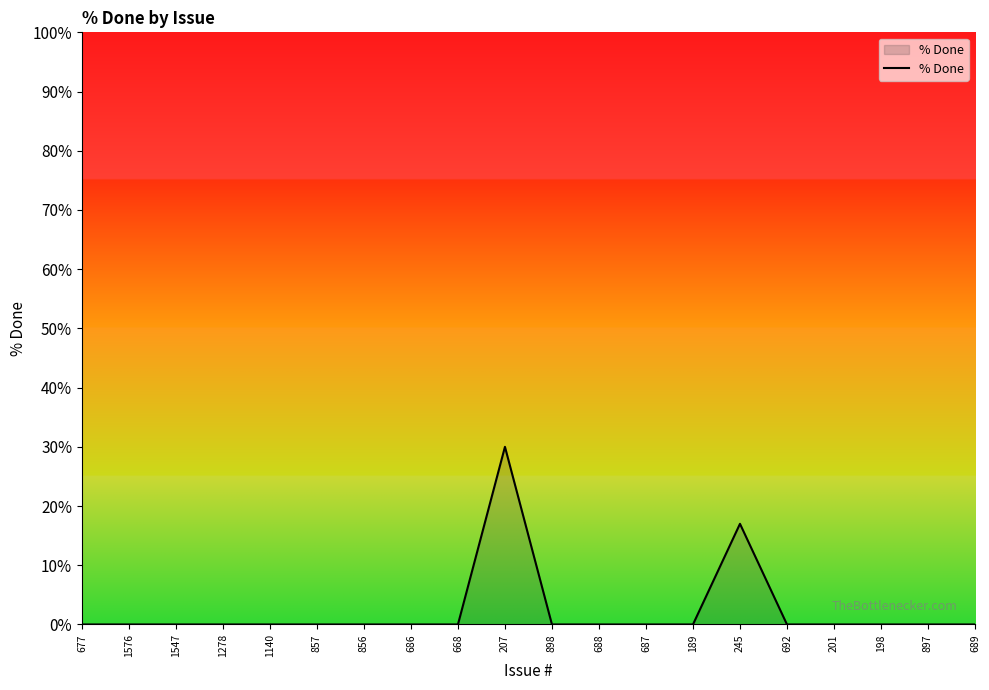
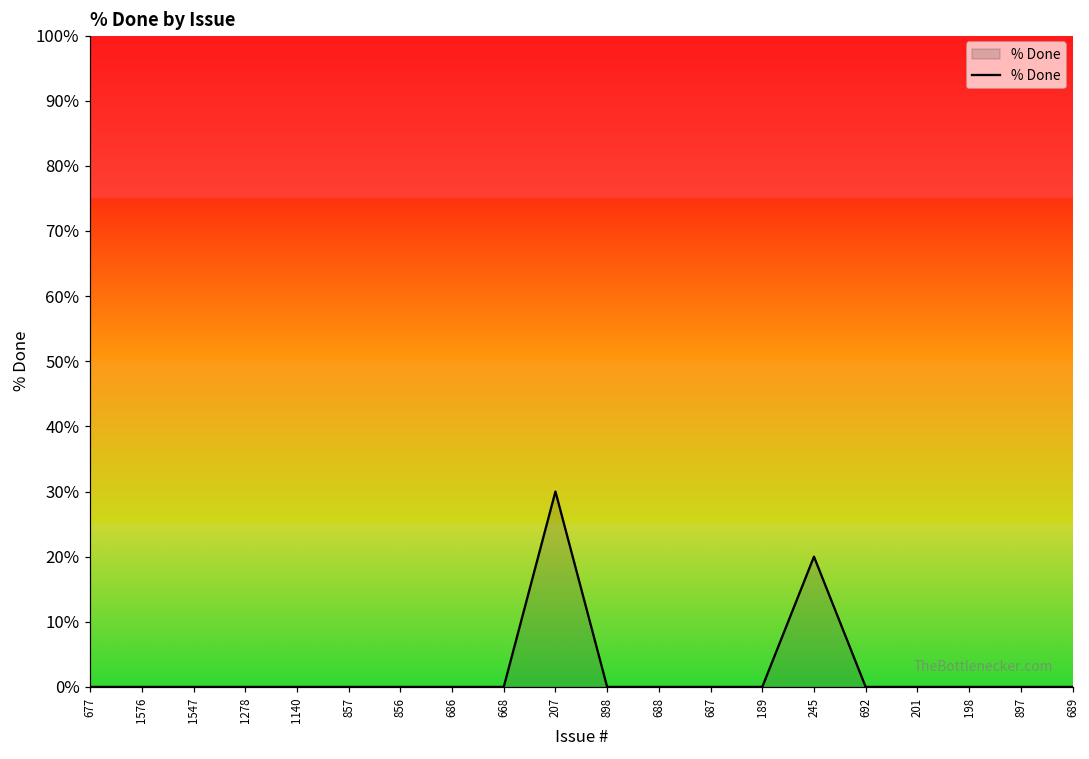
245: 17% -> 20%
